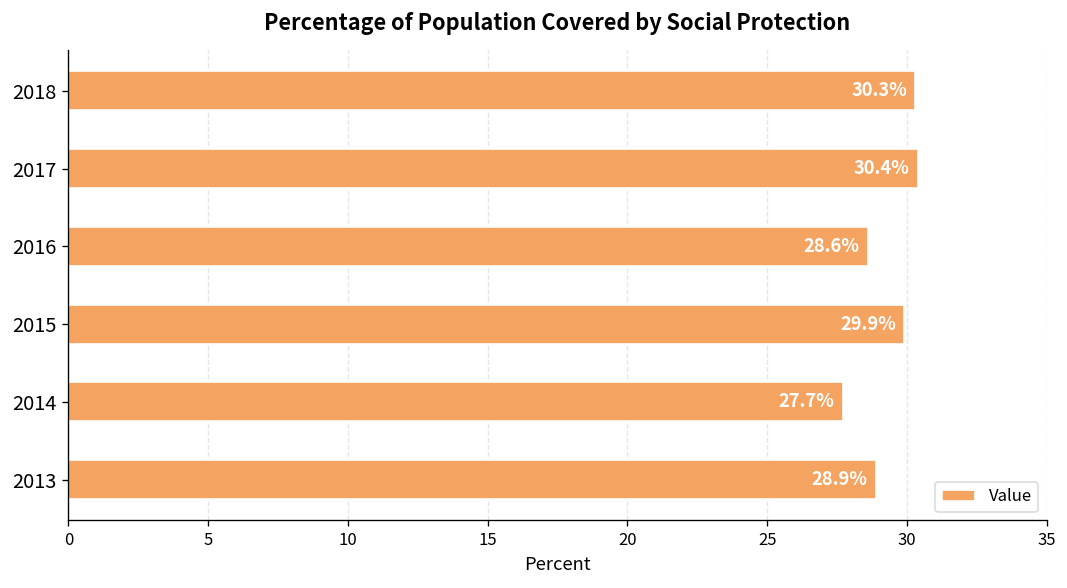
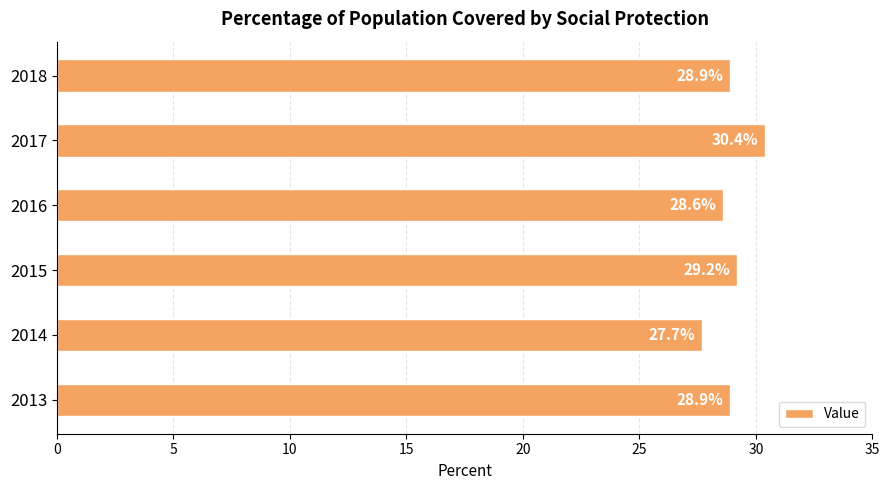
2018: 30.3% -> 28.9%
2015: 29.9% -> 29.2%
